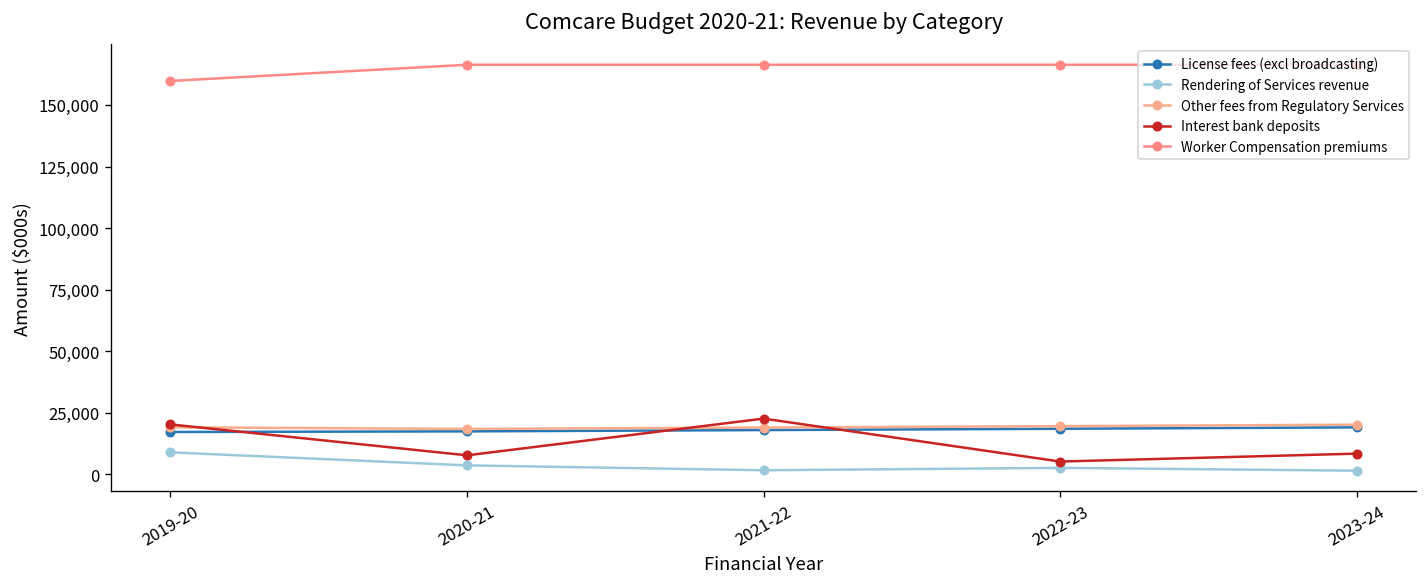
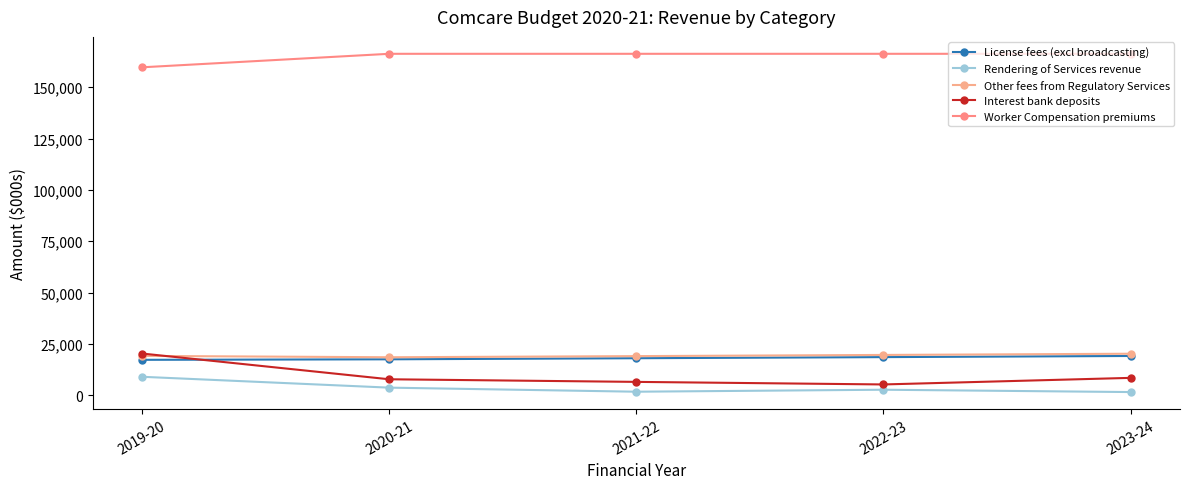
Interest bank deposits, 2021-22: 23,000 -> 7,000
